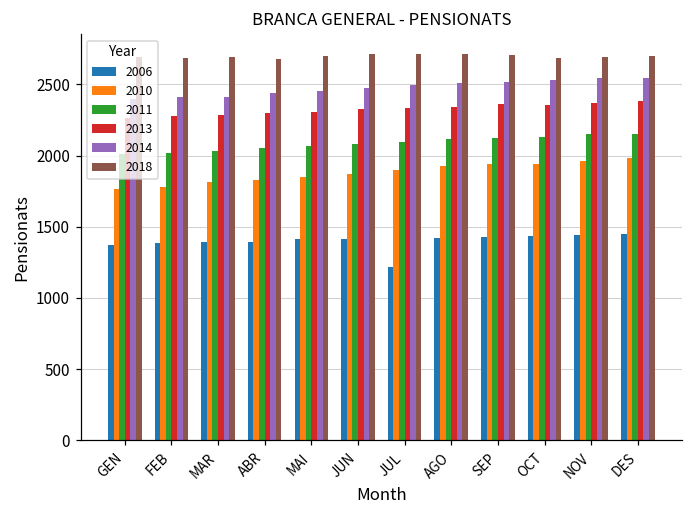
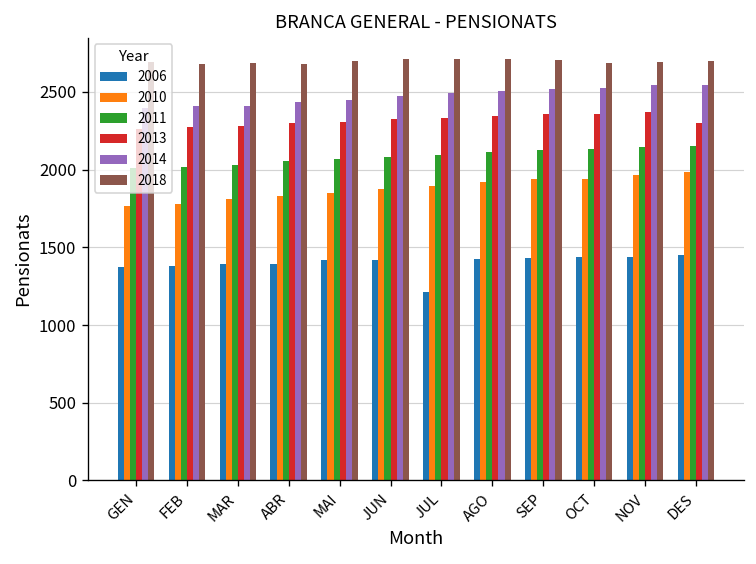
2013, DES: 2380 -> 2300
